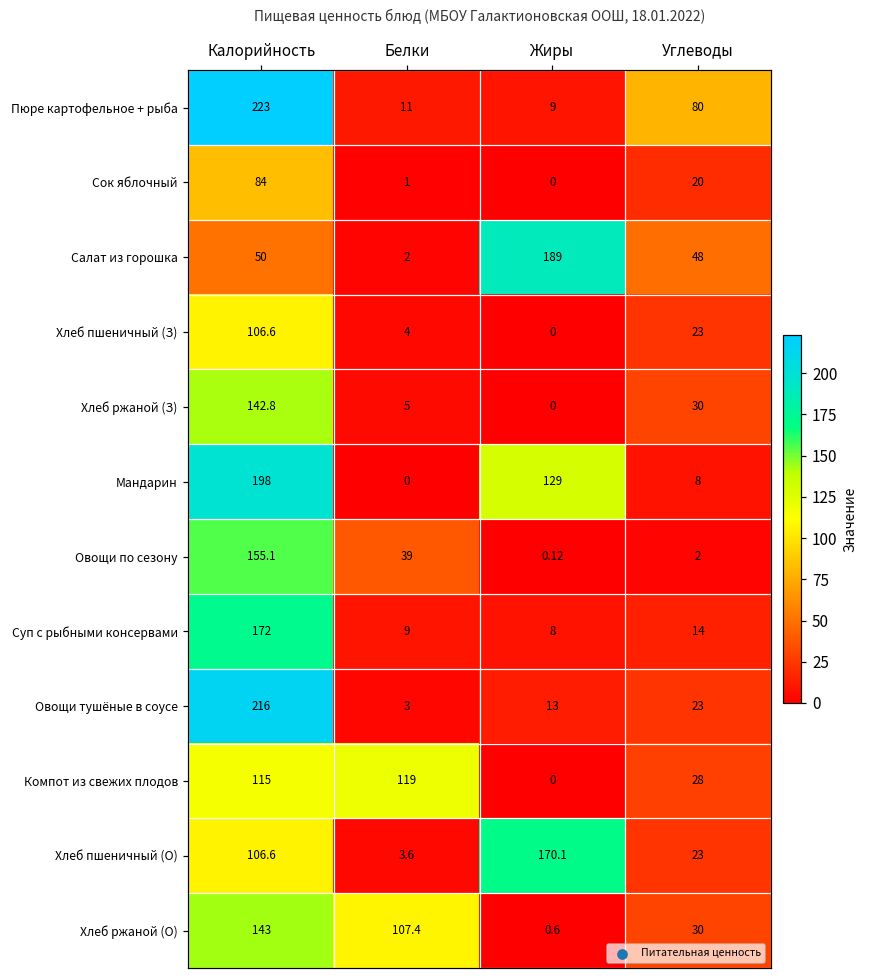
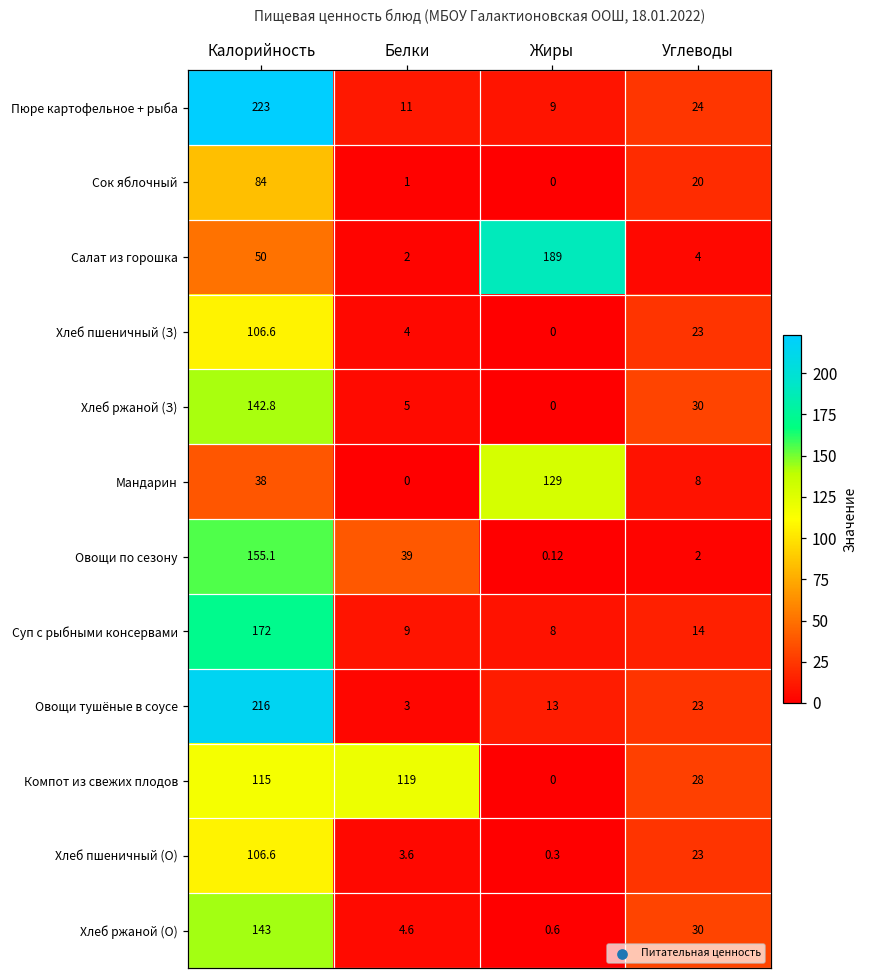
Пюре картофельное + рыба, Углеводы: 80 -> 24
Салат из горошка, Углеводы: 48 -> 4
Мандарин, Калорийность: 198 -> 38
Хлеб пшеничный (О), Жиры: 170.1 -> 0.3
Хлеб ржаной (О), Белки: 107.4 -> 4.6
